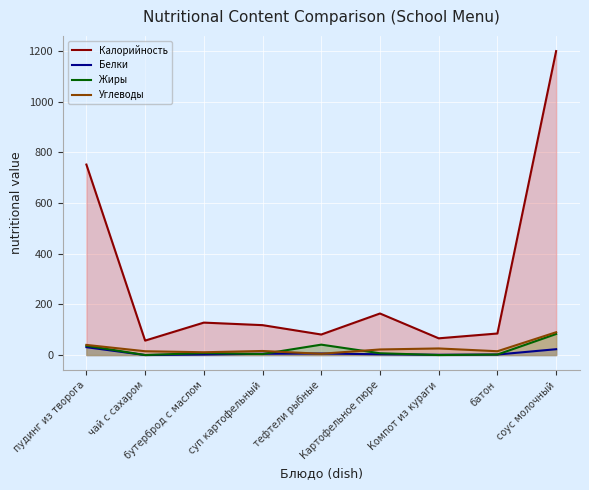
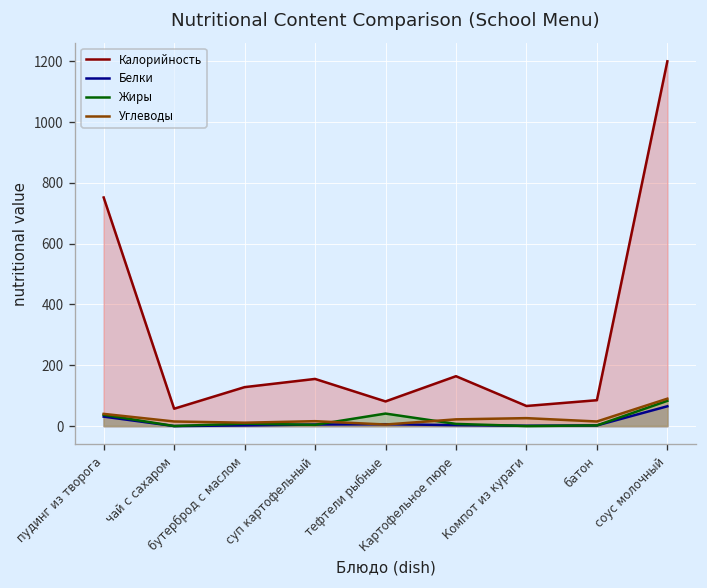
Калорийность, суп картофельный: 120 -> 160
Белки, соус молочный: 20 -> 70
